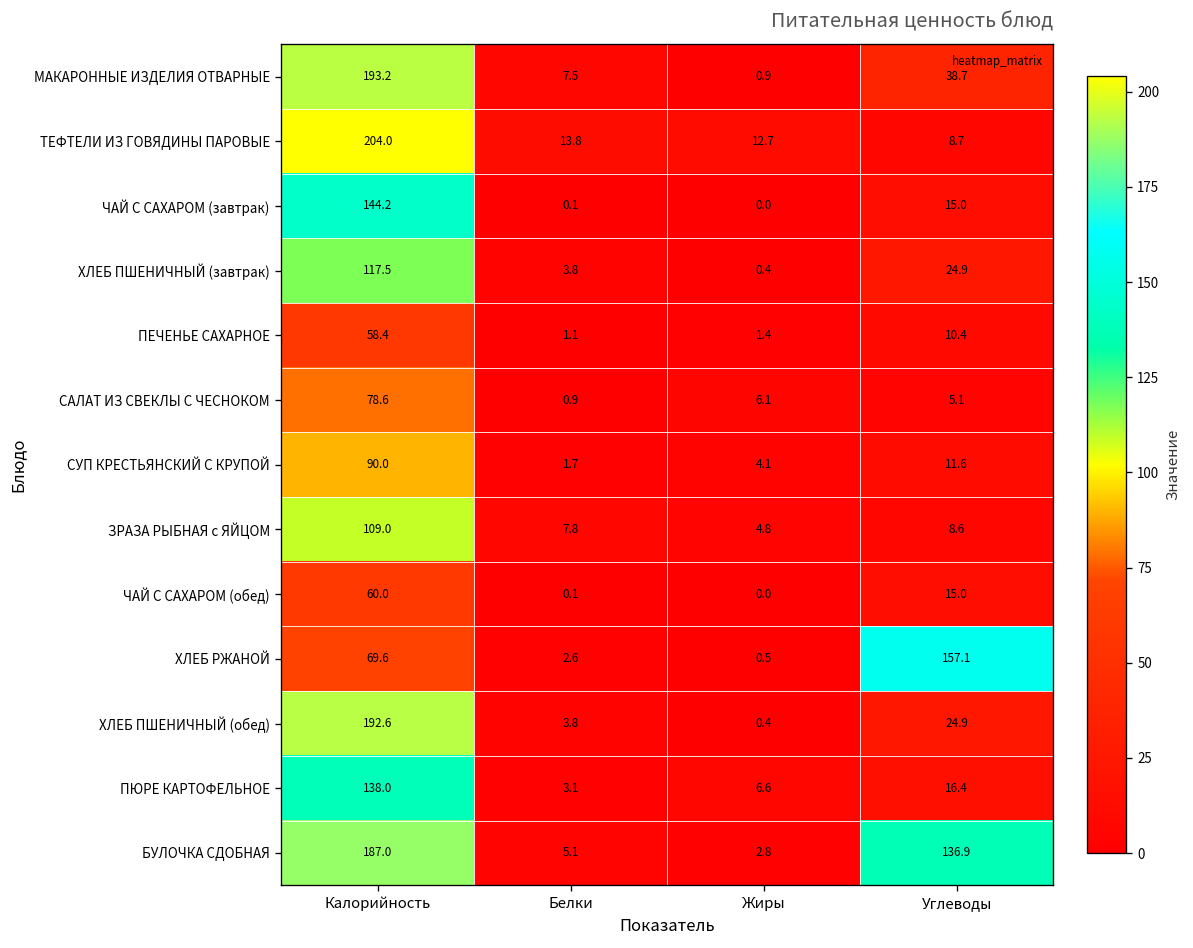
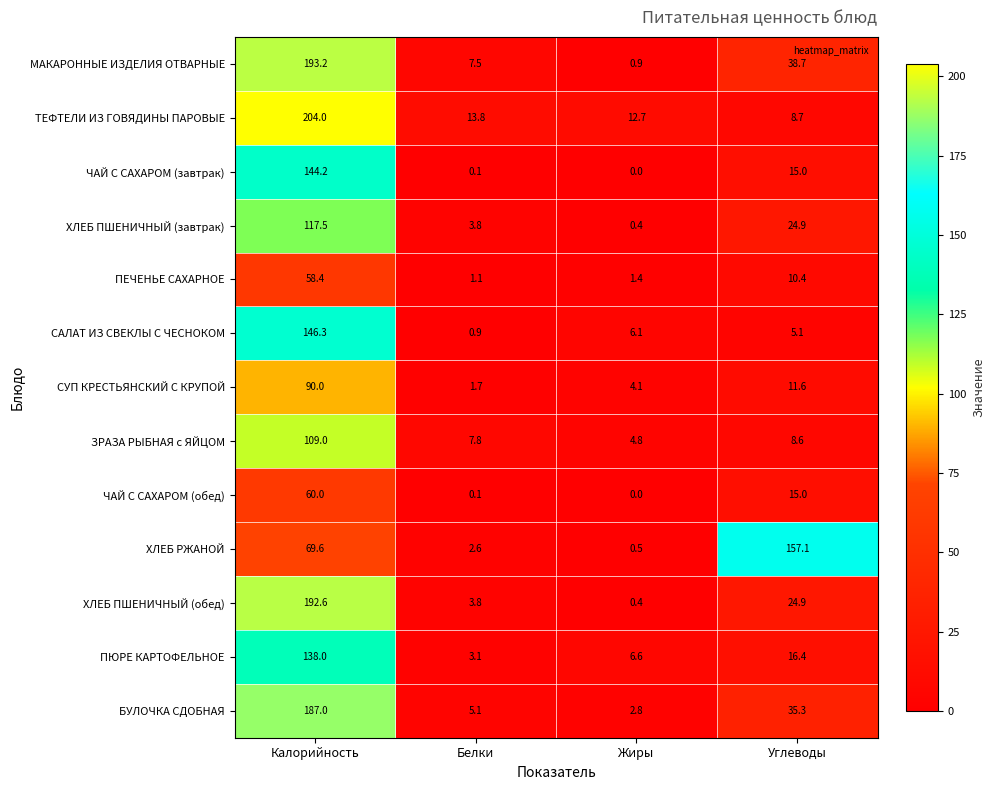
САЛАТ ИЗ СВЕКЛЫ С ЧЕСНОКОМ, Калорийность: 78.6 -> 146.3
БУЛОЧКА СДОБНАЯ, Углеводы: 136.9 -> 35.3
